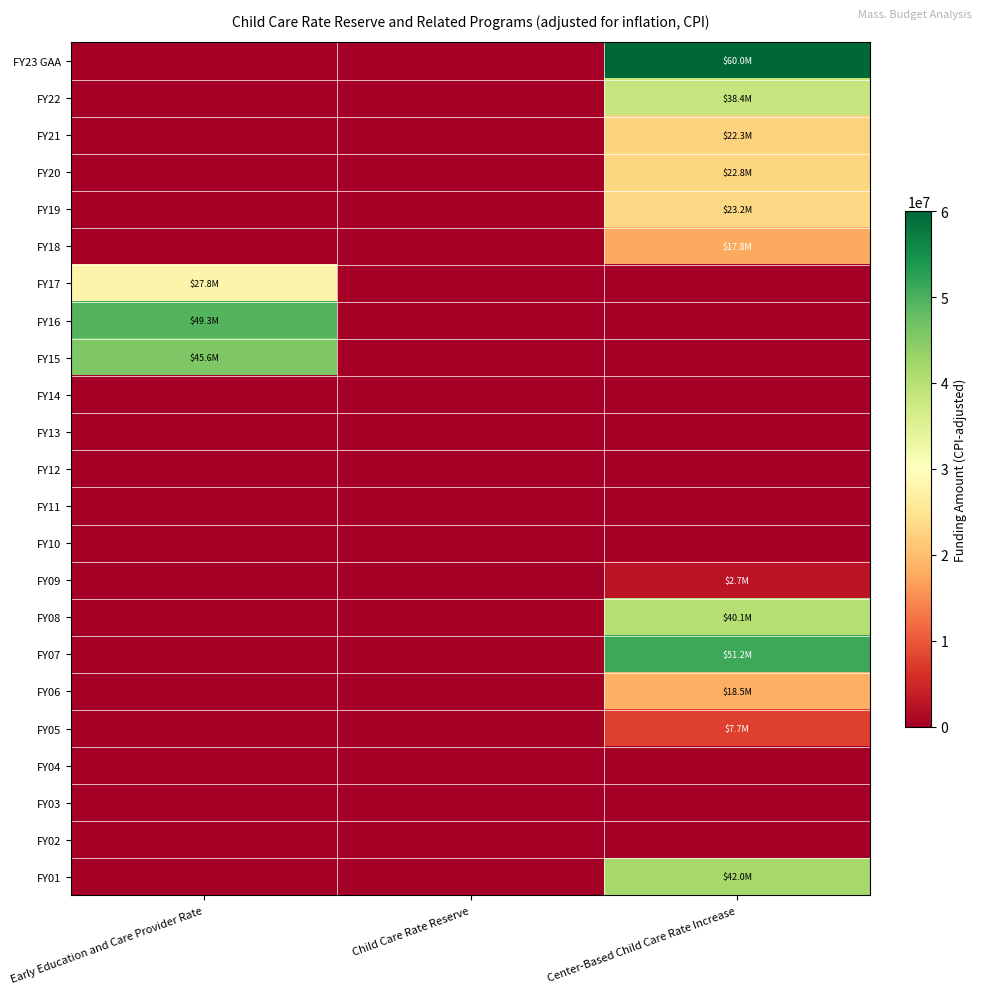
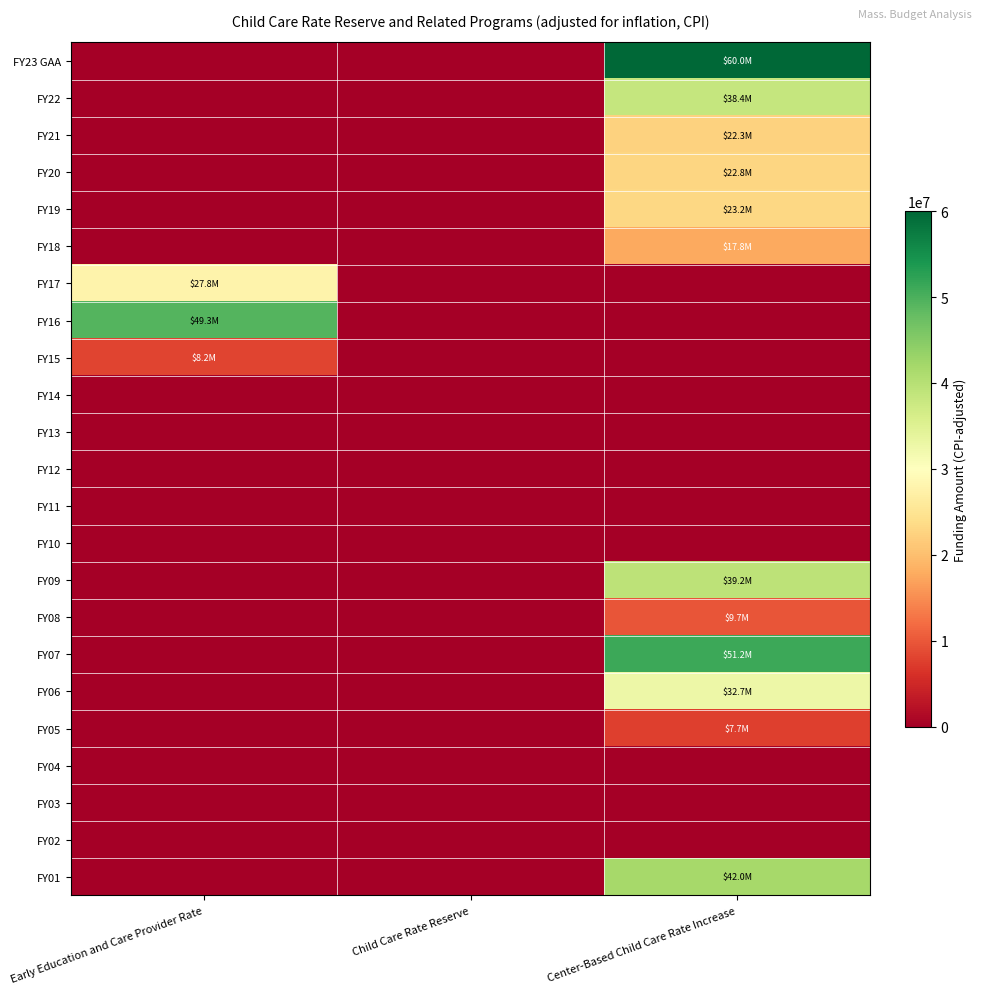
FY15, Early Education and Care Provider Rate: $45.6M -> $8.2M
FY09, Center-Based Child Care Rate Increase: $2.7M -> $39.2M
FY08, Center-Based Child Care Rate Increase: $40.1M -> $9.7M
FY06, Center-Based Child Care Rate Increase: $18.5M -> $32.7M
